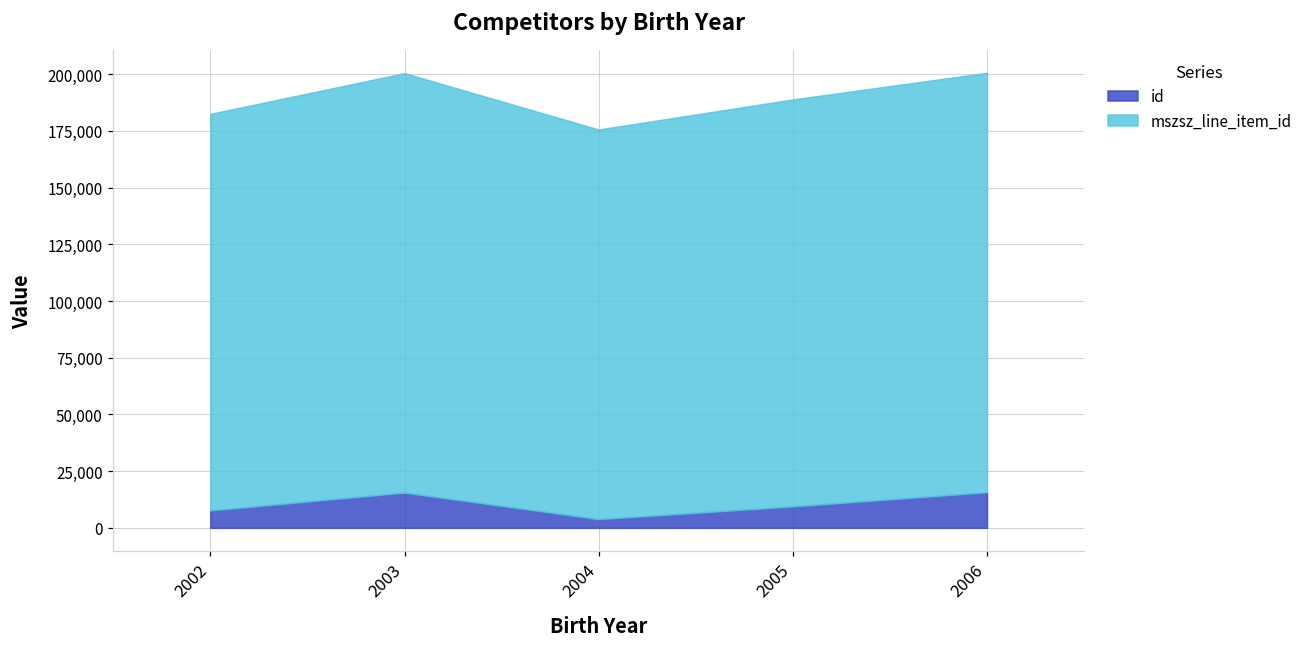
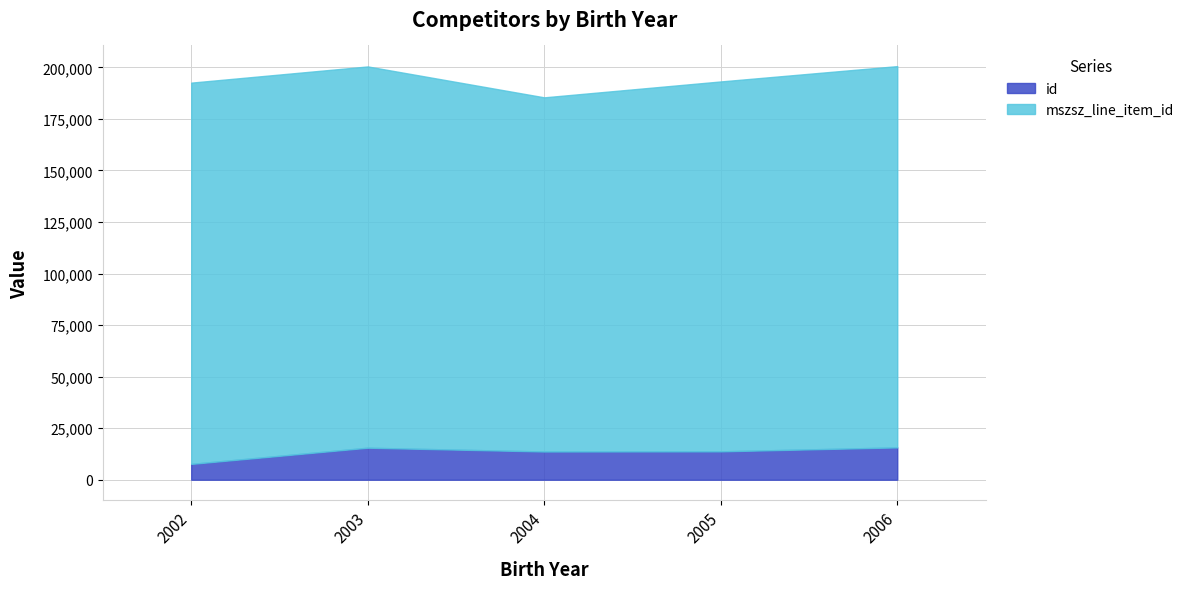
mszsz_line_item_id, 2002: 175,000 -> 185,000
id, 2004: 4,000 -> 14,000
id, 2005: 9,000 -> 14,000
